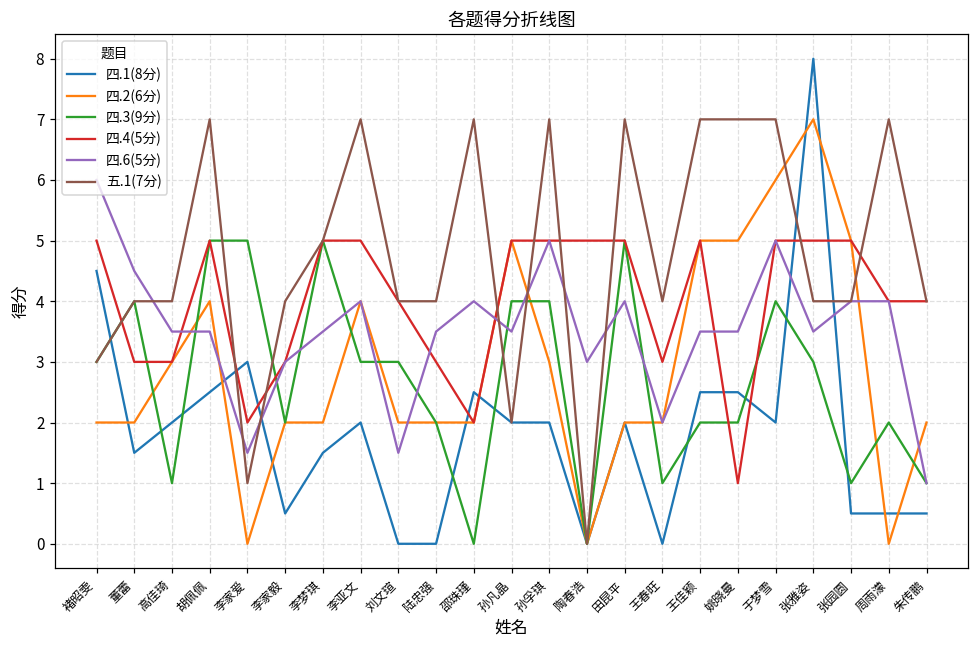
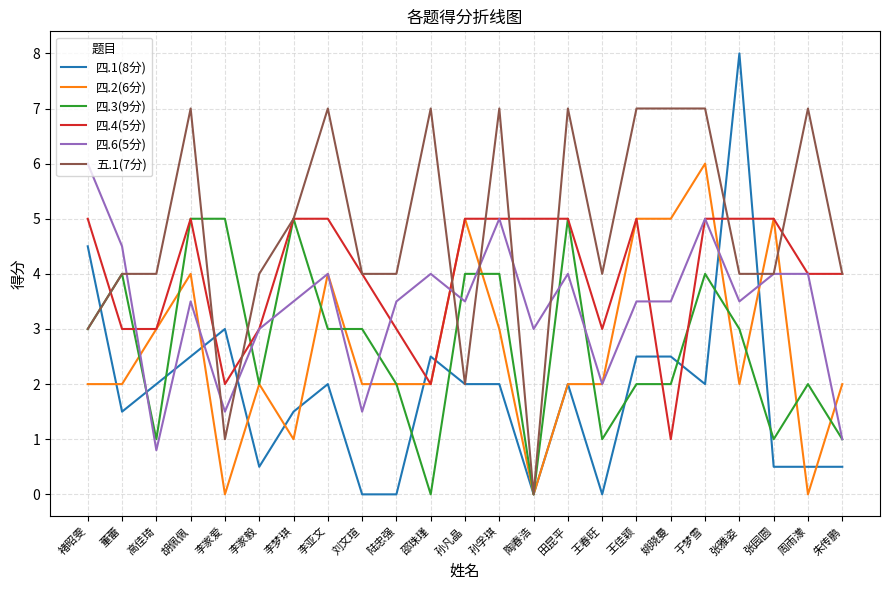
四.6(5分), 高佳琦: 3.5 -> 0.8
四.2(6分), 李梦琪: 2 -> 1
四.2(6分), 张雅姿: 7 -> 2
